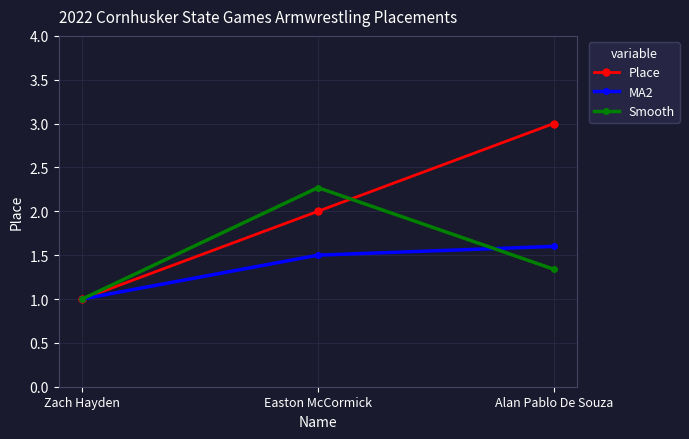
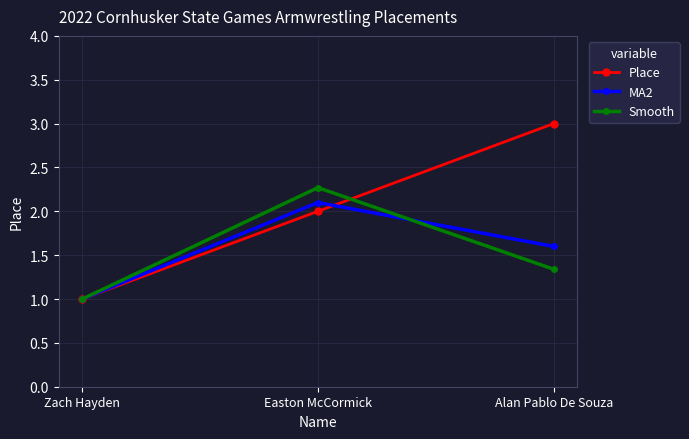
MA2, Easton McCormick: 1.5 -> 2.1
